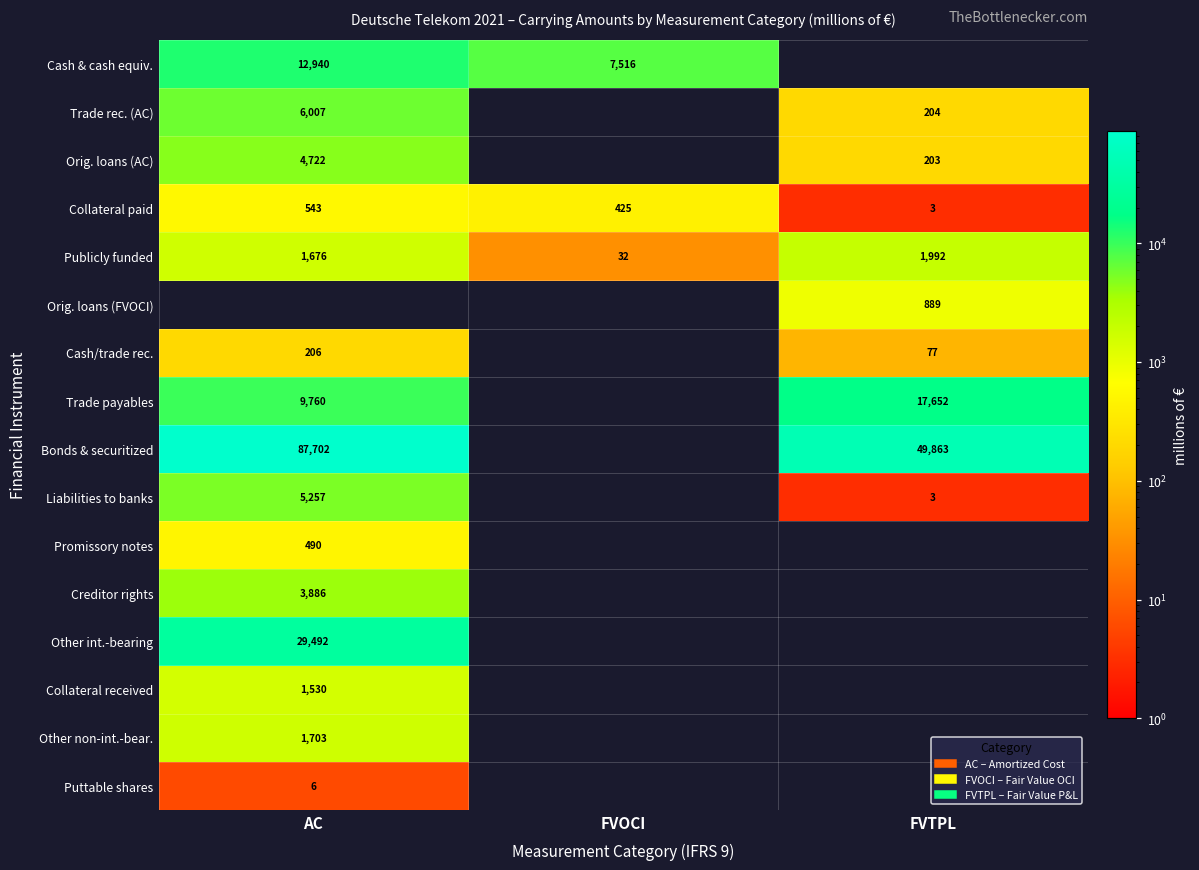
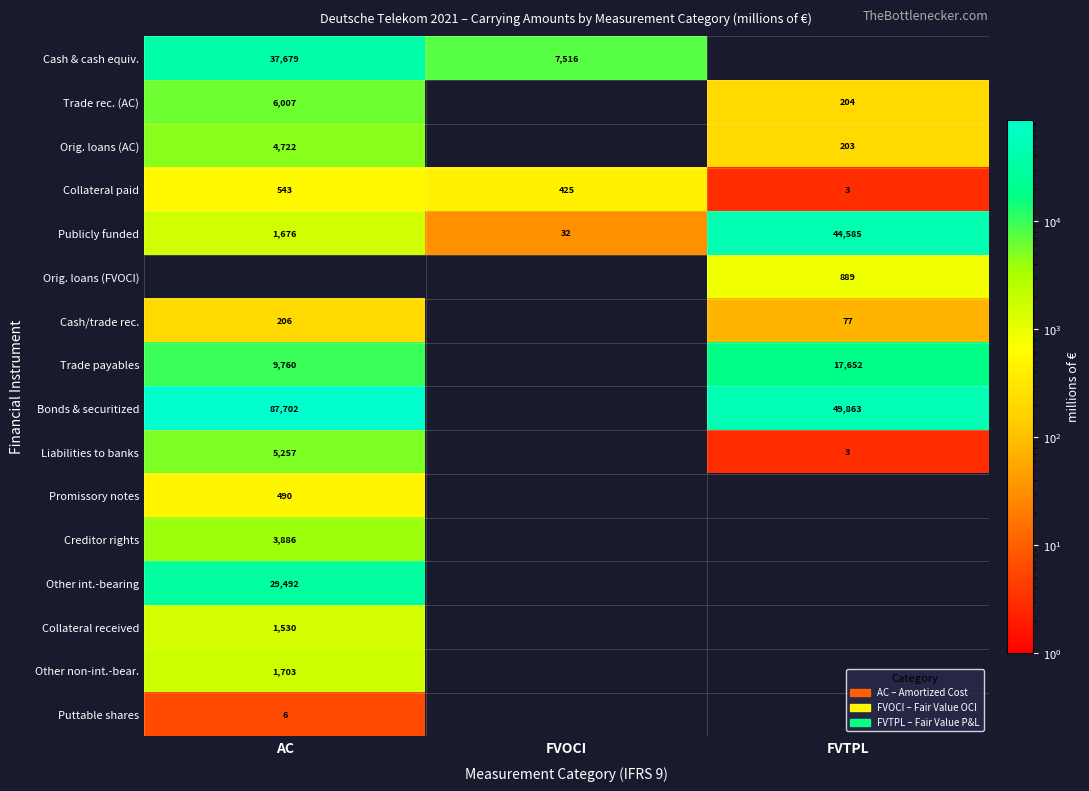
Cash & cash equiv., AC: 12,940 -> 37,679
Publicly funded, FVTPL: 1,992 -> 44,585
